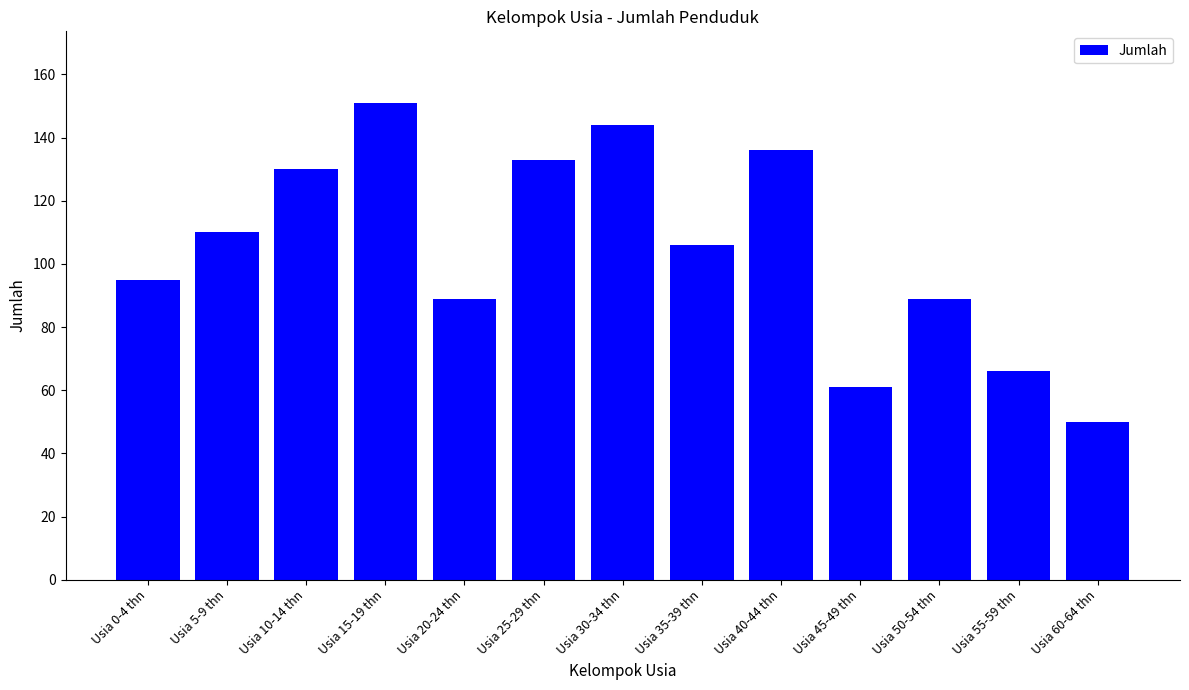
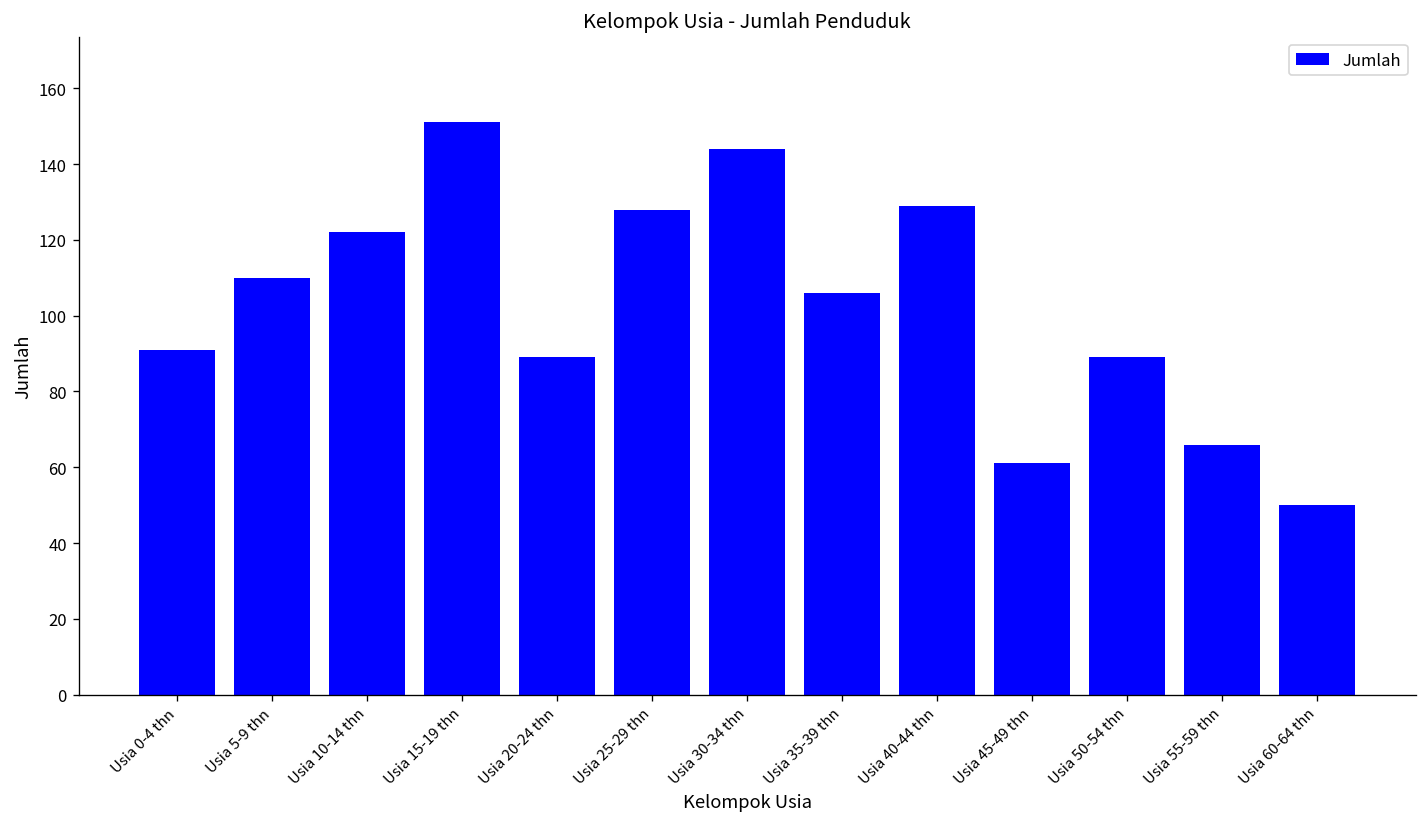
Usia 0-4 thn: 95 -> 91
Usia 10-14 thn: 130 -> 122
Usia 25-29 thn: 133 -> 128
Usia 40-44 thn: 136 -> 129
